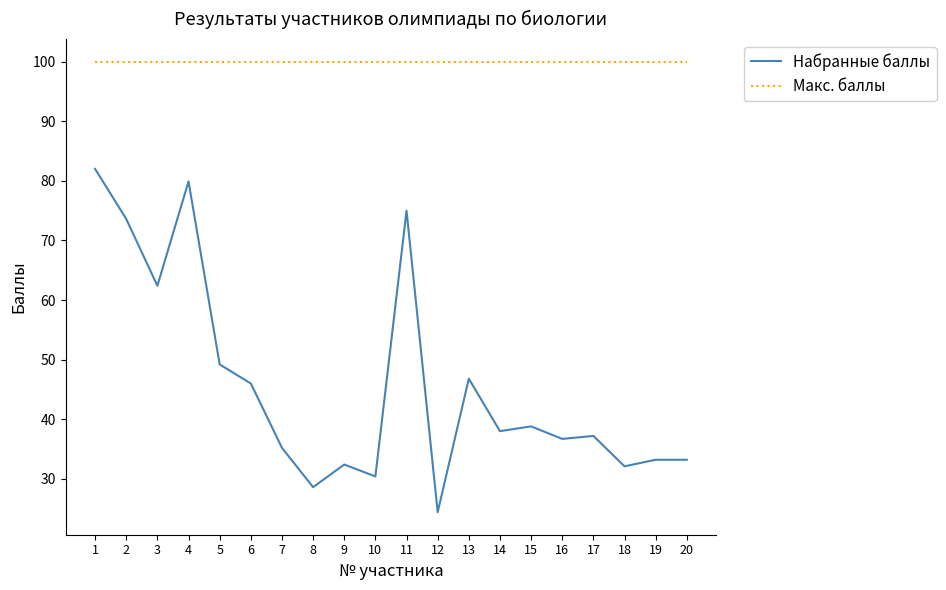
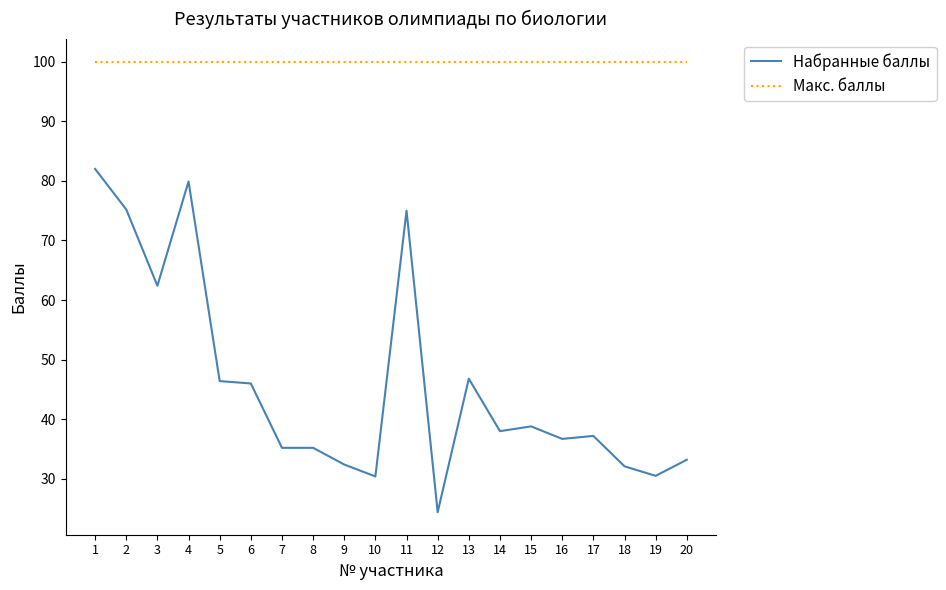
Набранные баллы, 2: 74 -> 75
Набранные баллы, 5: 49 -> 46
Набранные баллы, 8: 29 -> 35
Набранные баллы, 19: 33 -> 31
